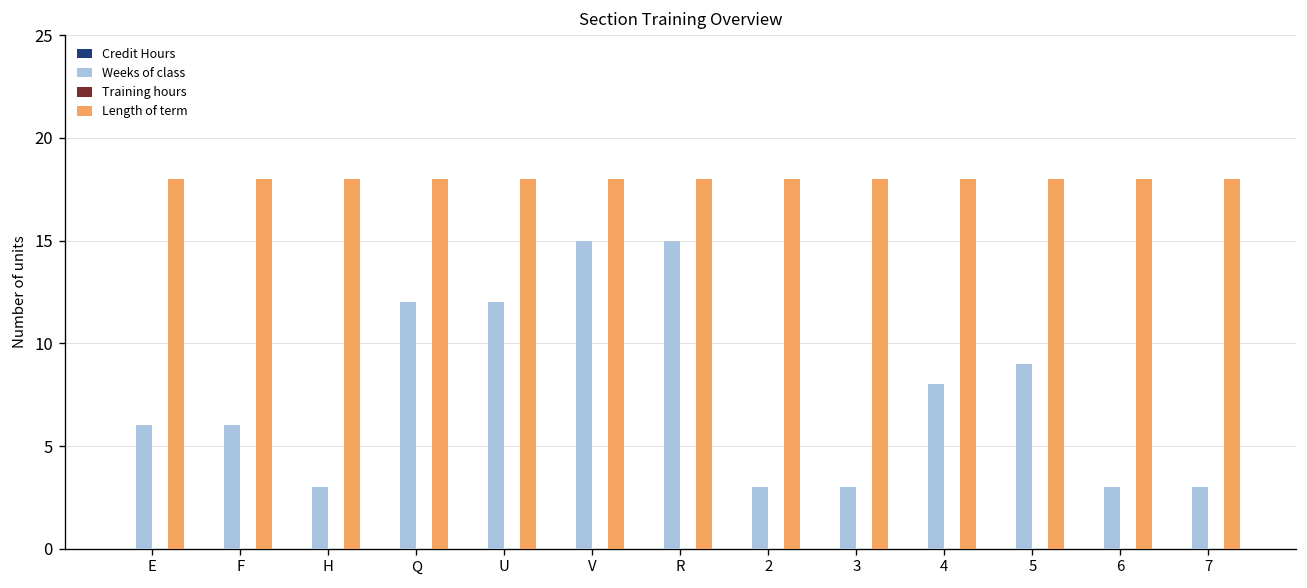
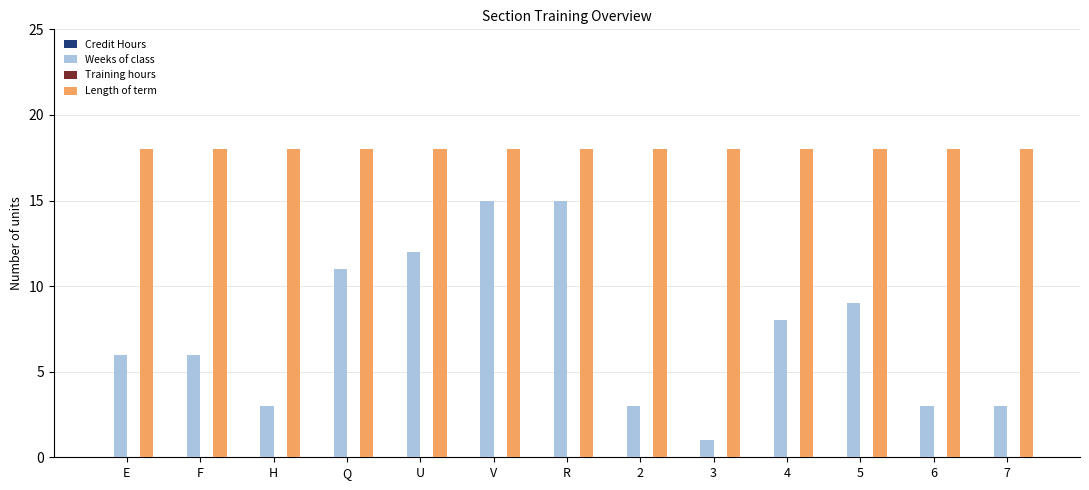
Weeks of class, Q: 12 -> 11
Weeks of class, 3: 3 -> 1
